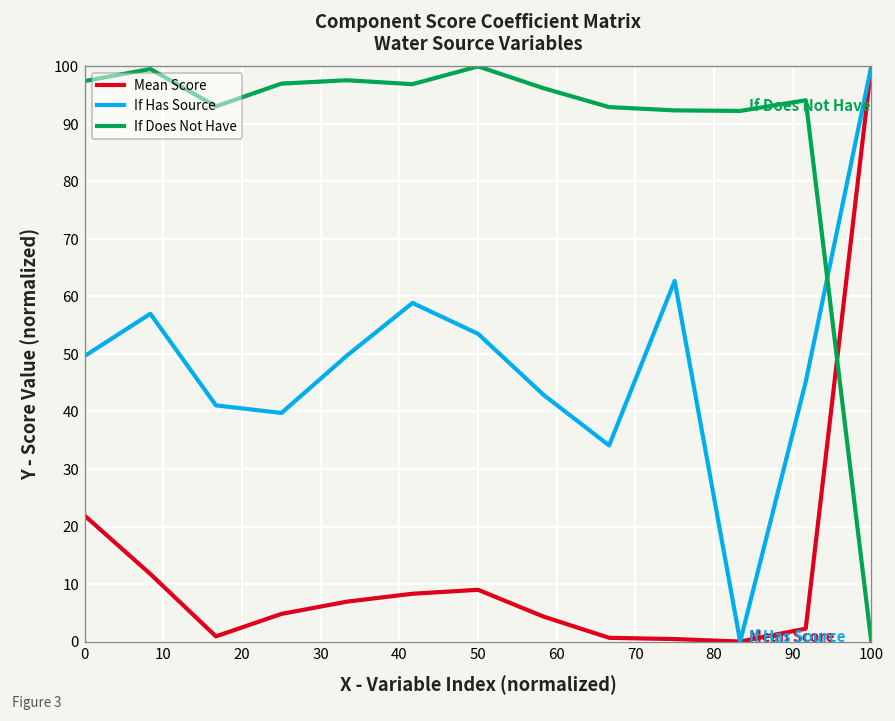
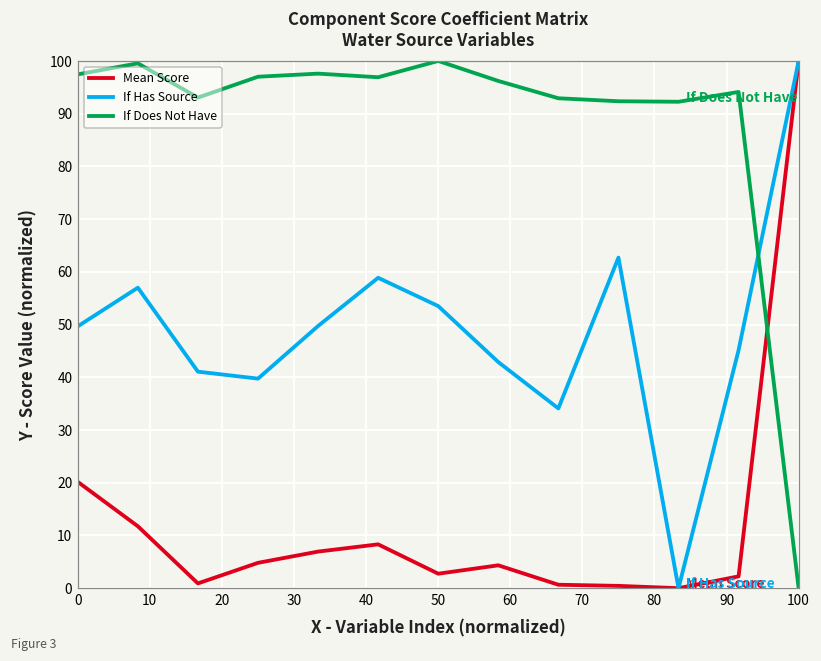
Mean Score, 0: 22 -> 20
Mean Score, 50: 9 -> 3
